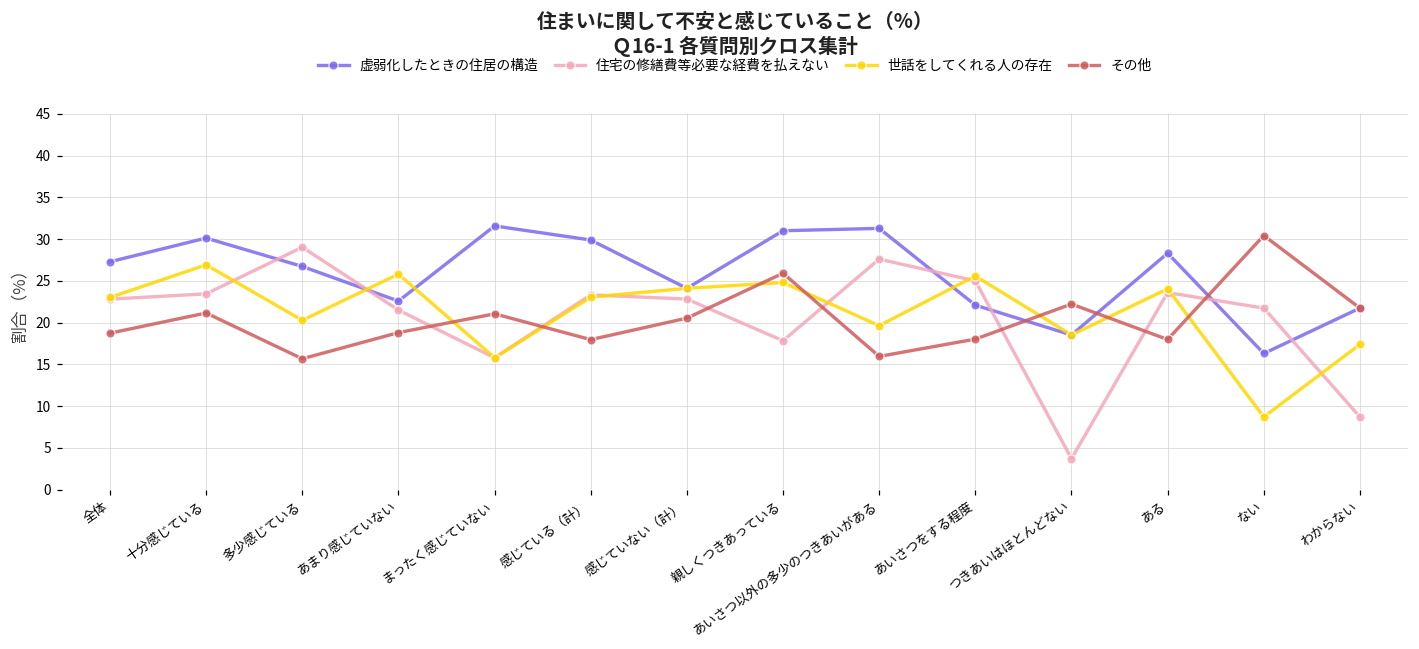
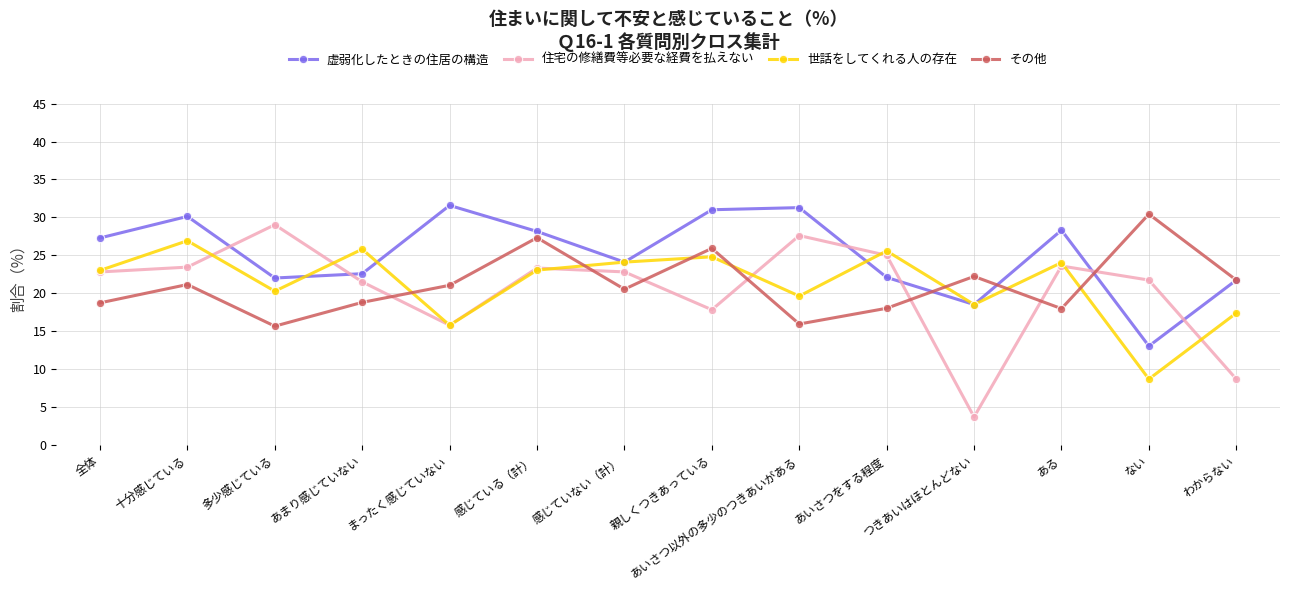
虚弱化したときの住居の構造, 多少感じている: 27 -> 22
虚弱化したときの住居の構造, 感じている（計）: 30 -> 28
その他, 感じている（計）: 18 -> 27
虚弱化したときの住居の構造, ない: 16 -> 13
